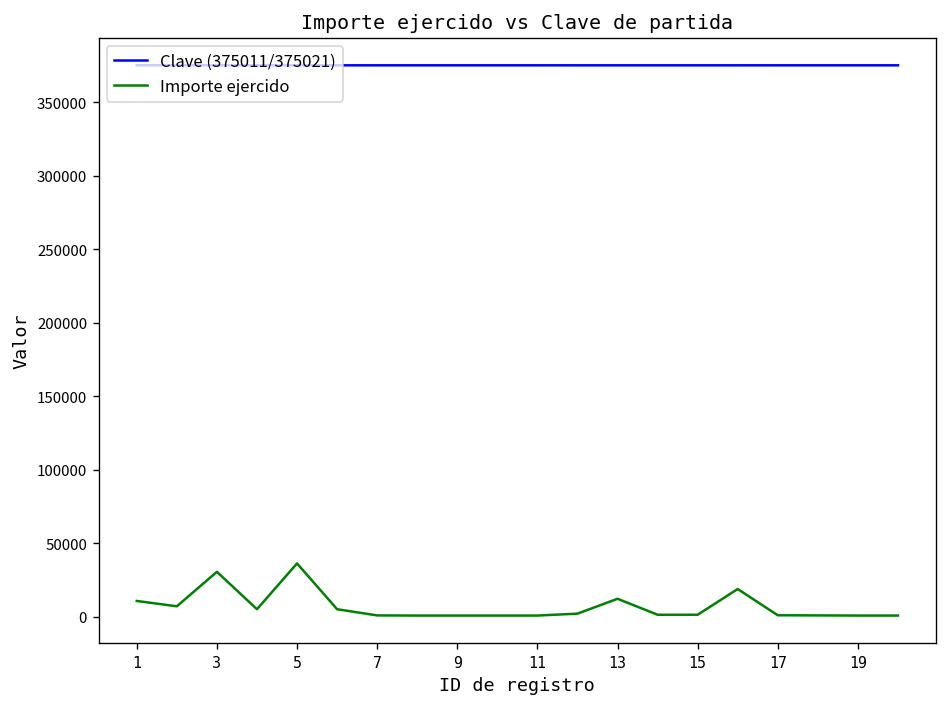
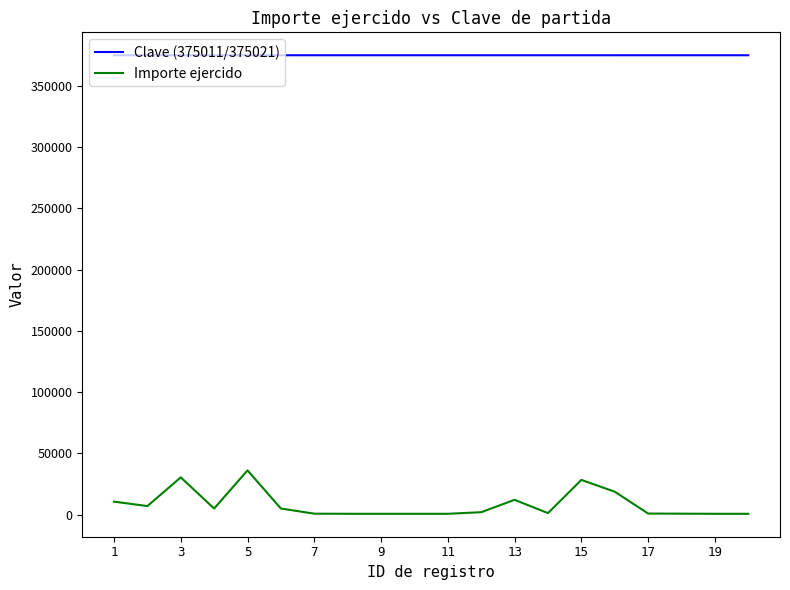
Importe ejercido, 15: 1000 -> 28000
